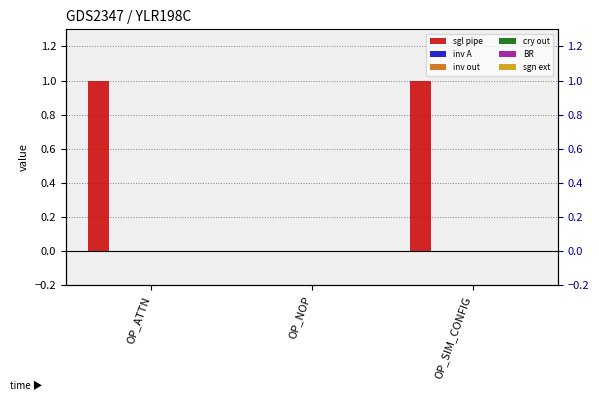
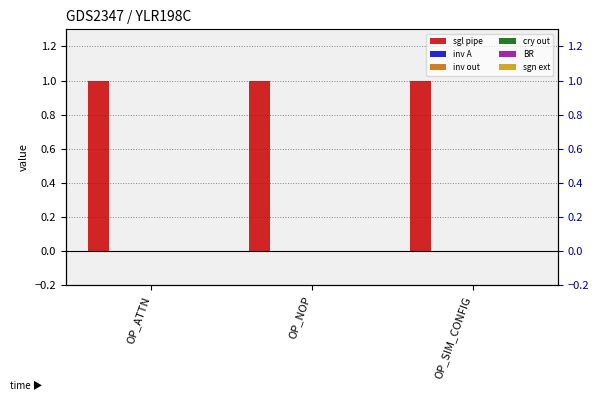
sgl pipe, OP_NOP: 0 -> 1
